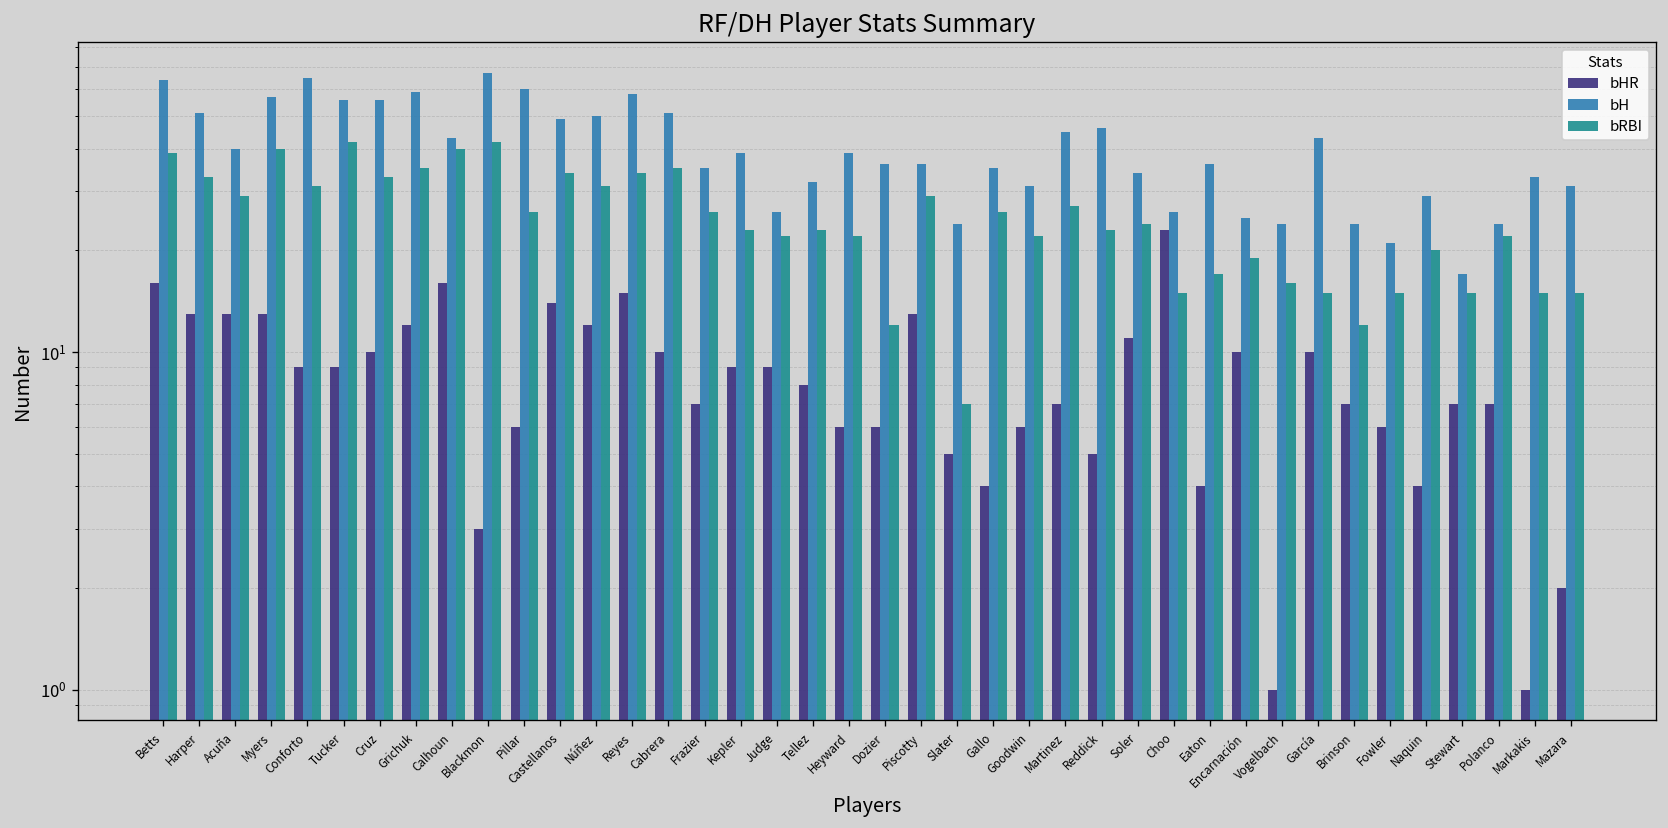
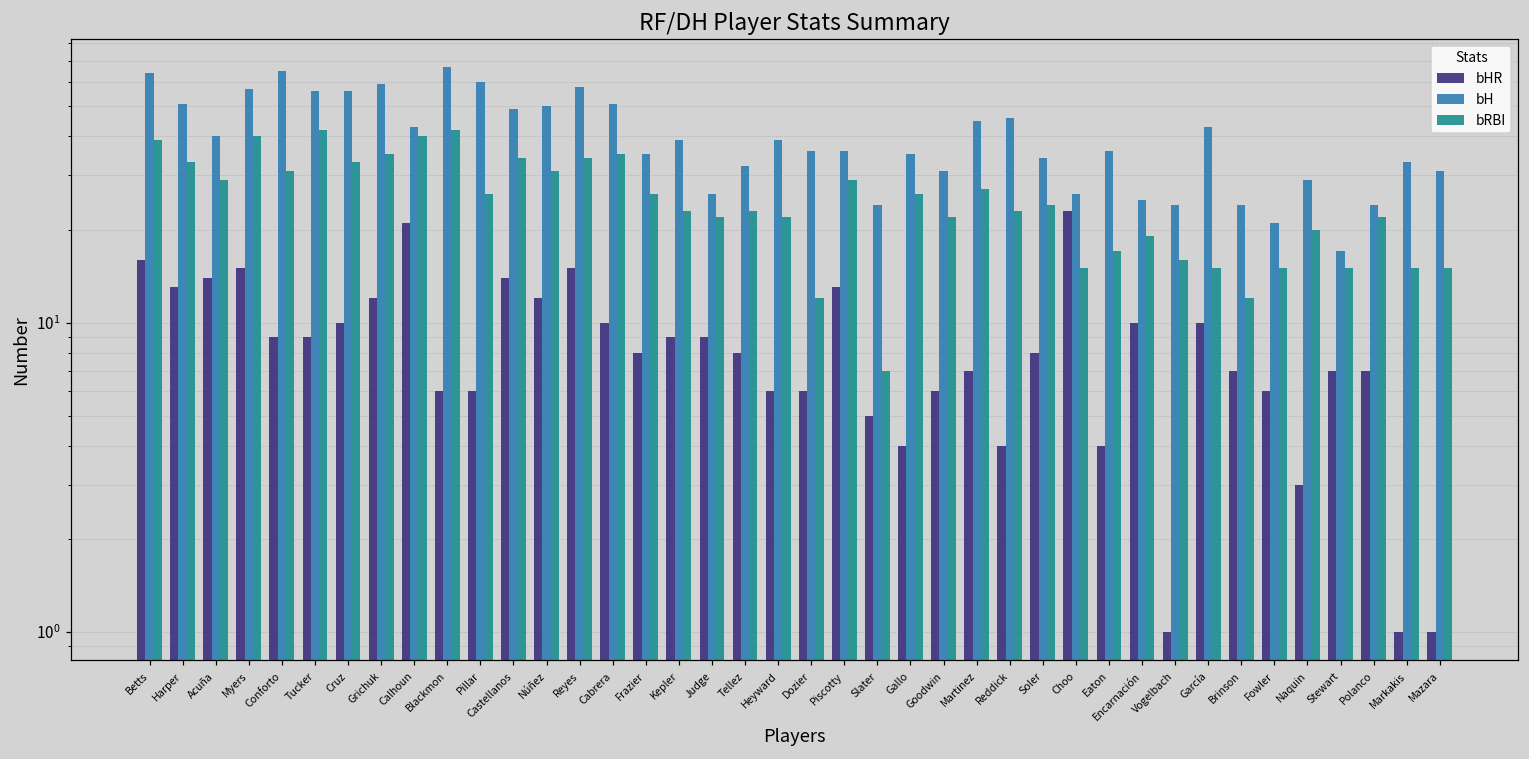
bHR, Acuña: 13 -> 14
bHR, Myers: 13 -> 15
bHR, Calhoun: 16 -> 21
bHR, Blackmon: 3 -> 6
bHR, Frazier: 7 -> 8
bHR, Reddick: 5 -> 4
bHR, Soler: 11 -> 8
bHR, Naquin: 4 -> 3
bHR, Mazara: 2 -> 1
